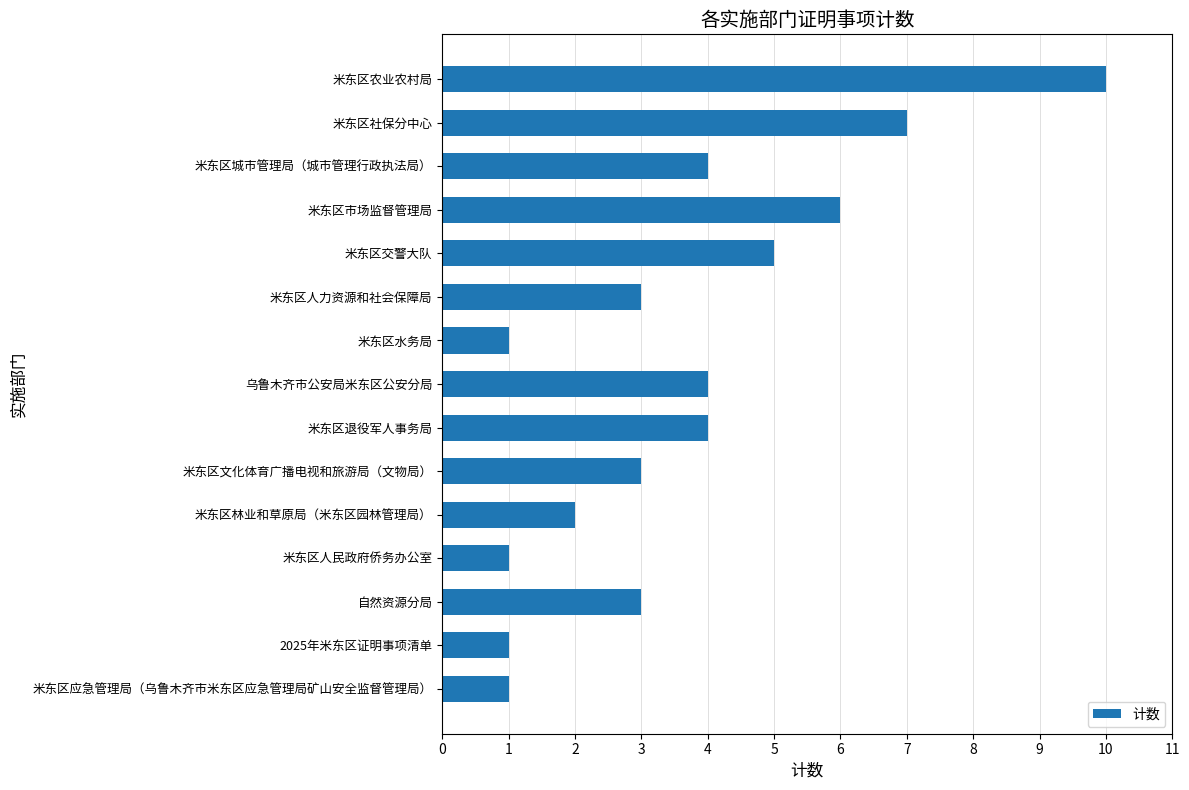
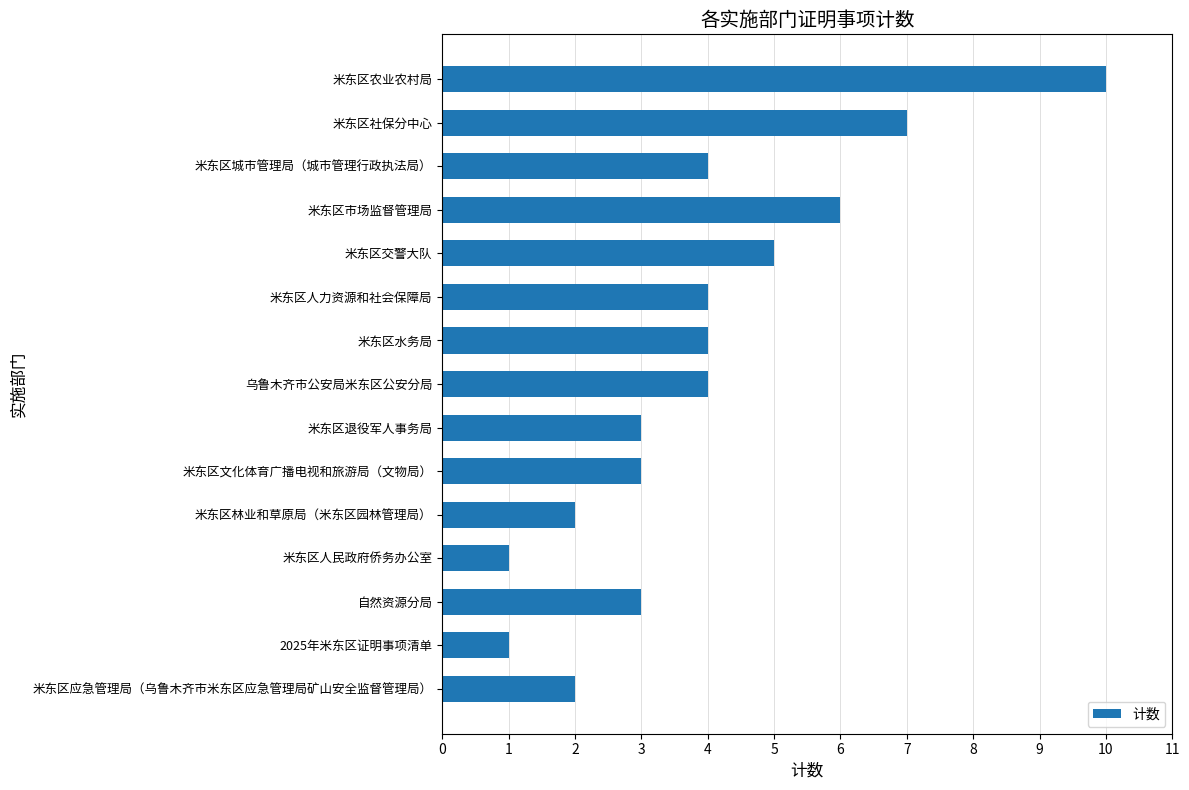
米东区人力资源和社会保障局: 3 -> 4
米东区水务局: 1 -> 4
米东区退役军人事务局: 4 -> 3
米东区应急管理局（乌鲁木齐市米东区应急管理局矿山安全监督管理局）: 1 -> 2
